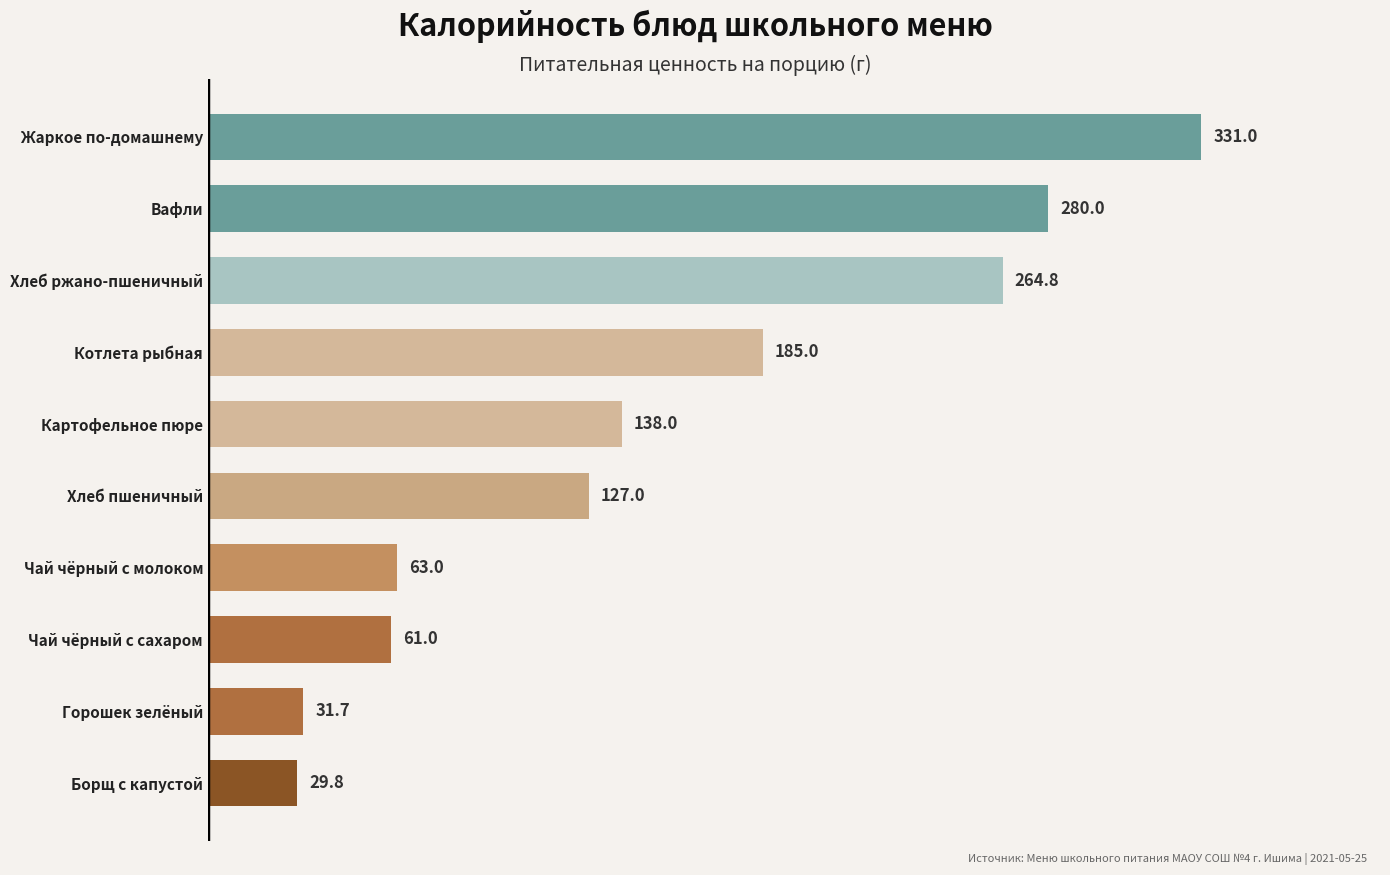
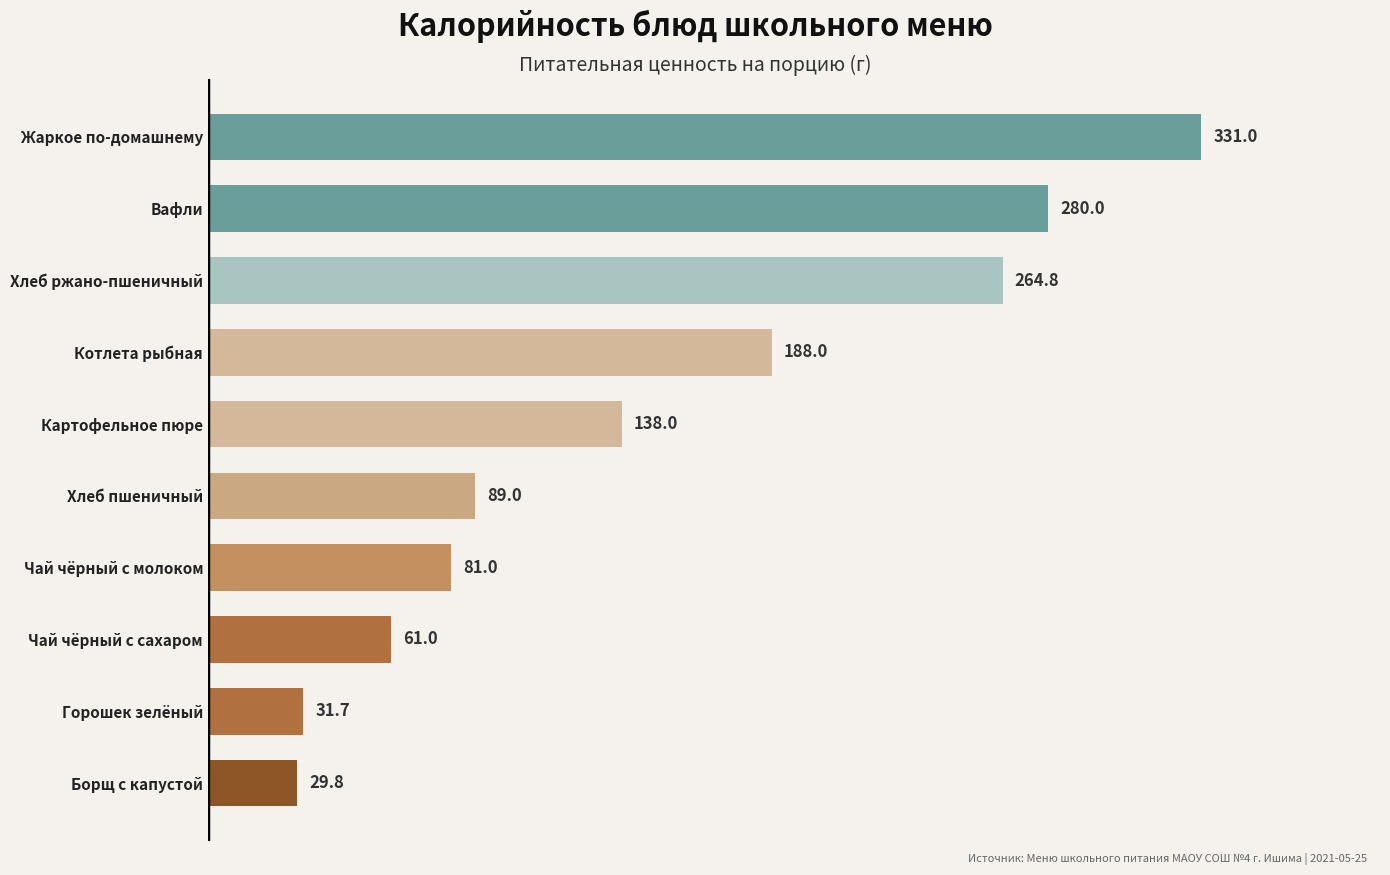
Котлета рыбная: 185.0 -> 188.0
Хлеб пшеничный: 127.0 -> 89.0
Чай чёрный с молоком: 63.0 -> 81.0
